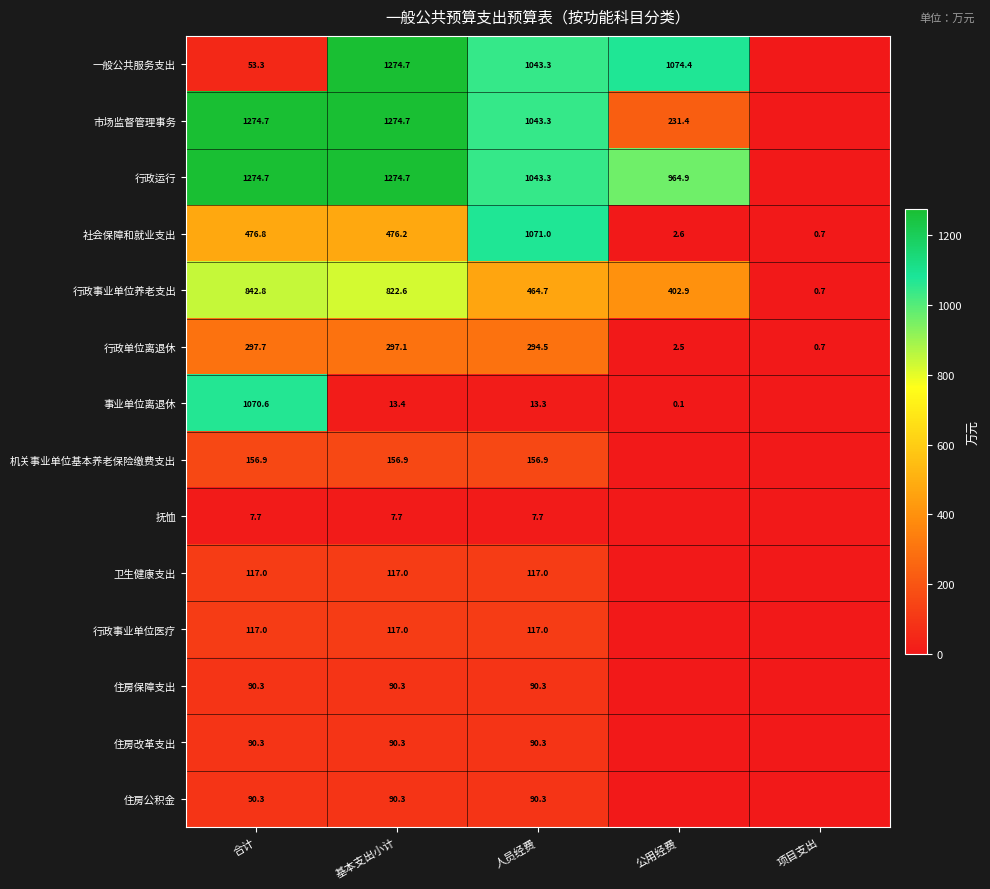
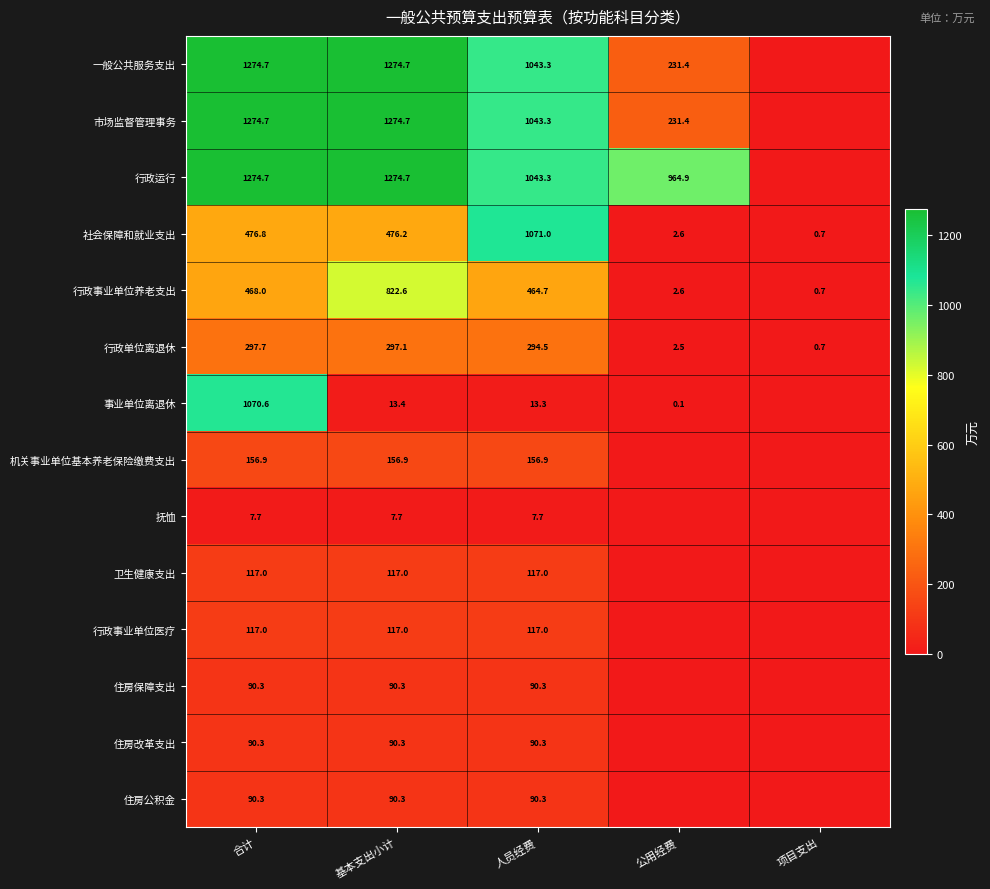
一般公共服务支出, 合计: 53.3 -> 1274.7
一般公共服务支出, 公用经费: 1074.4 -> 231.4
行政事业单位养老支出, 合计: 842.8 -> 468.0
行政事业单位养老支出, 公用经费: 402.9 -> 2.6
